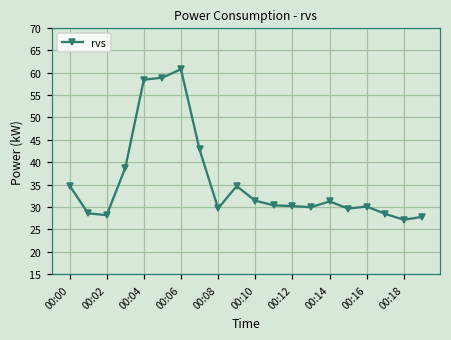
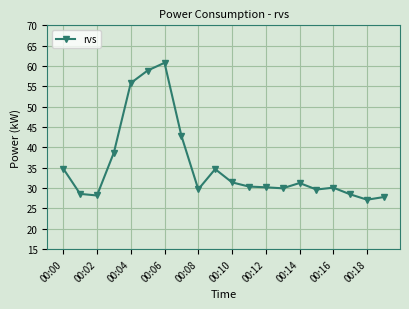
00:04: 58 -> 56
